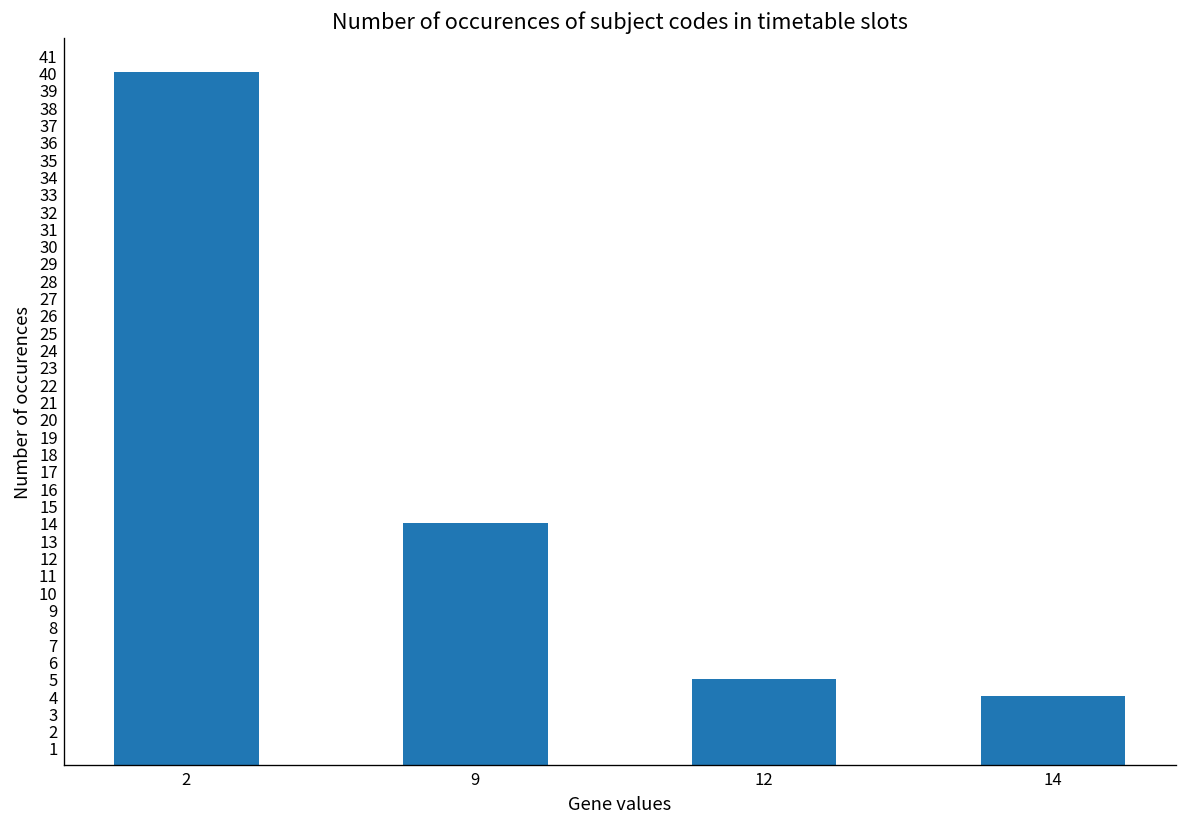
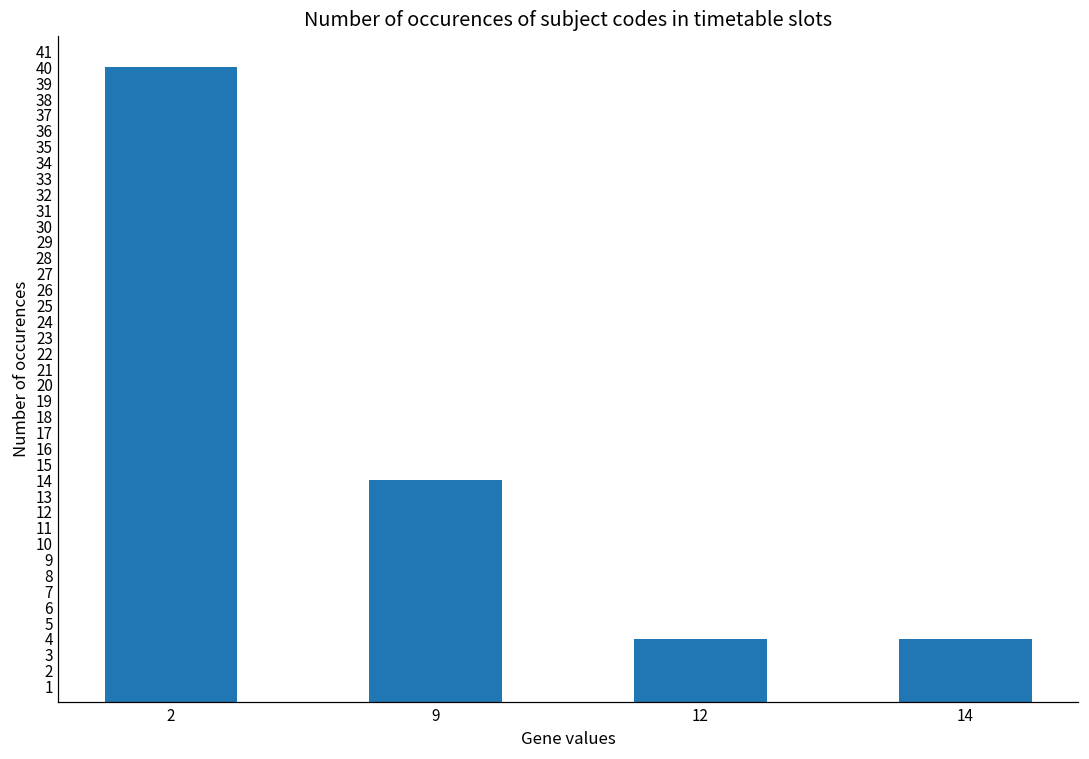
12: 5 -> 4
